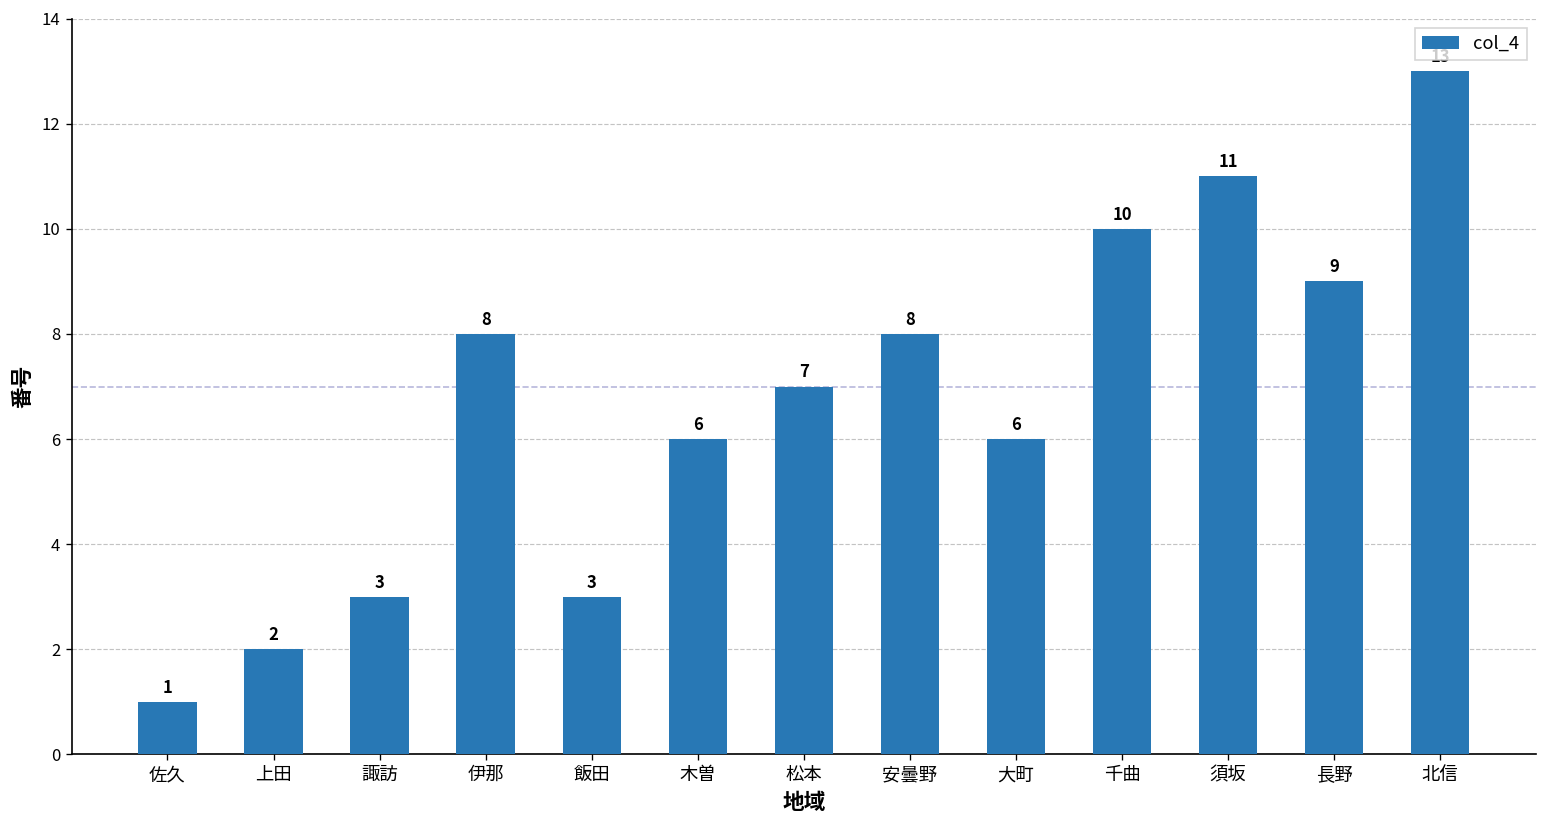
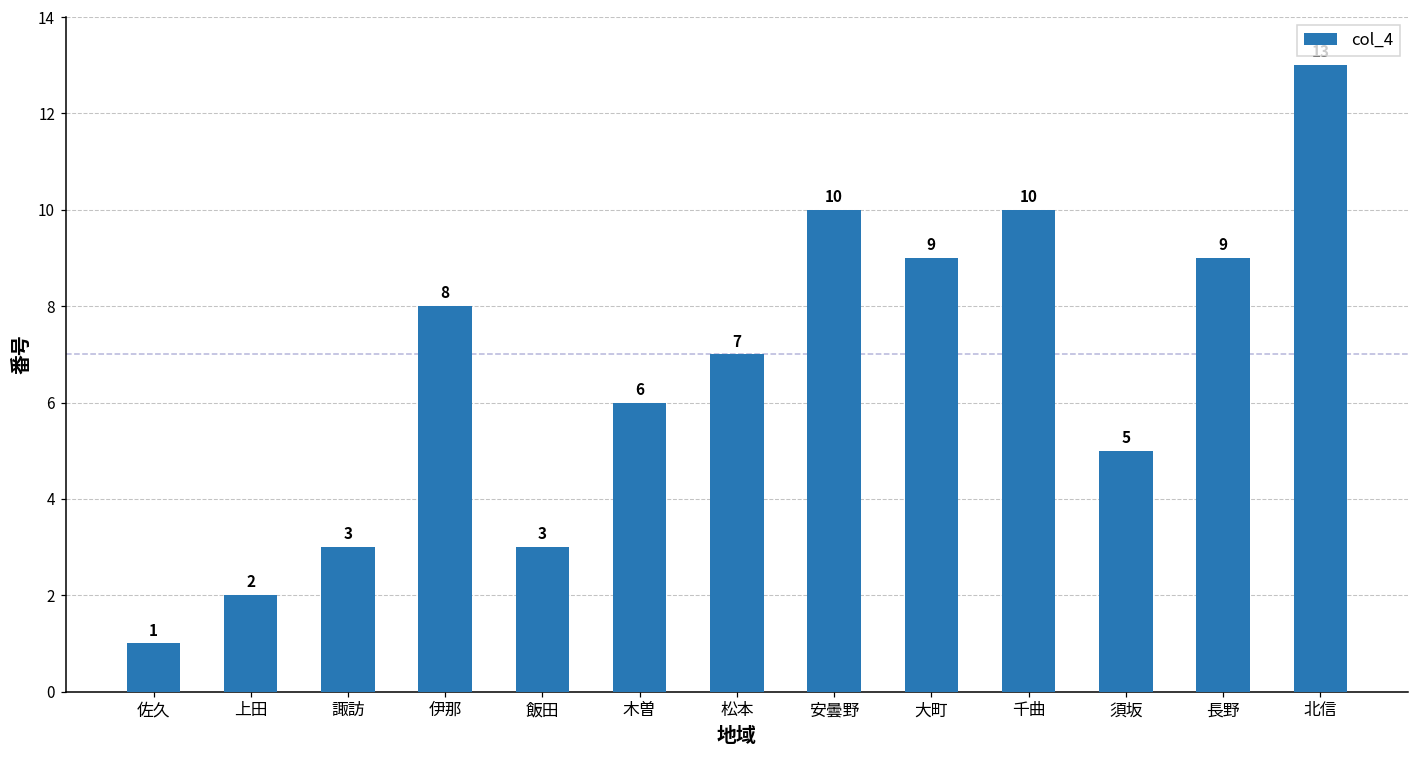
安曇野: 8 -> 10
大町: 6 -> 9
須坂: 11 -> 5
